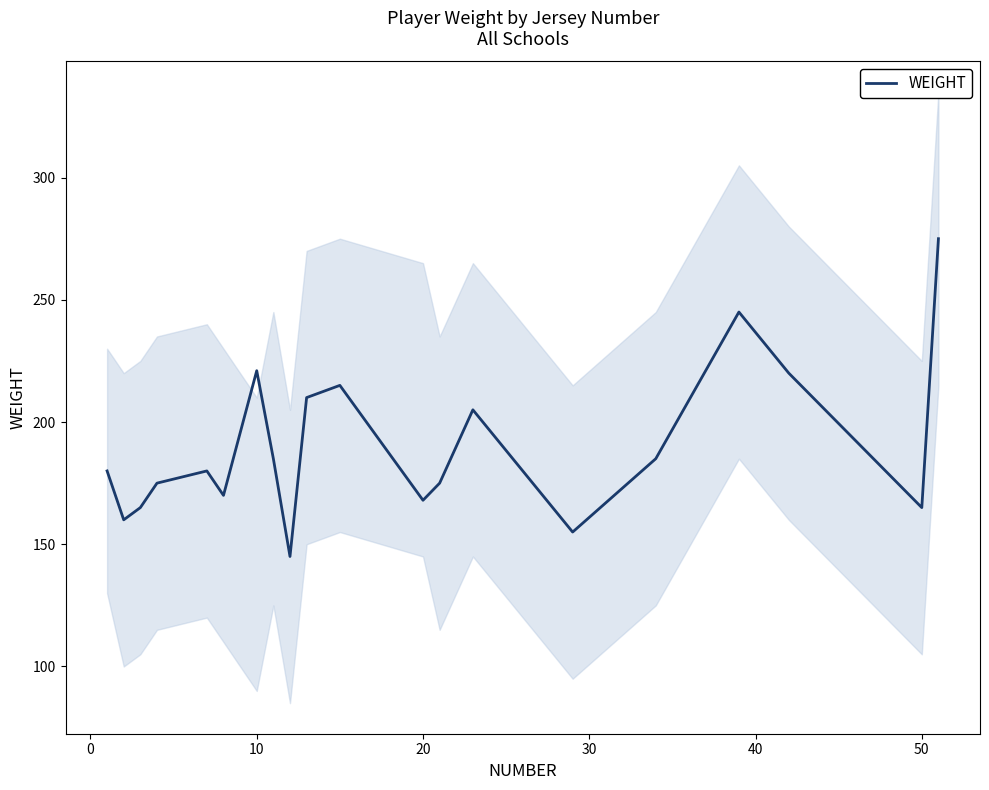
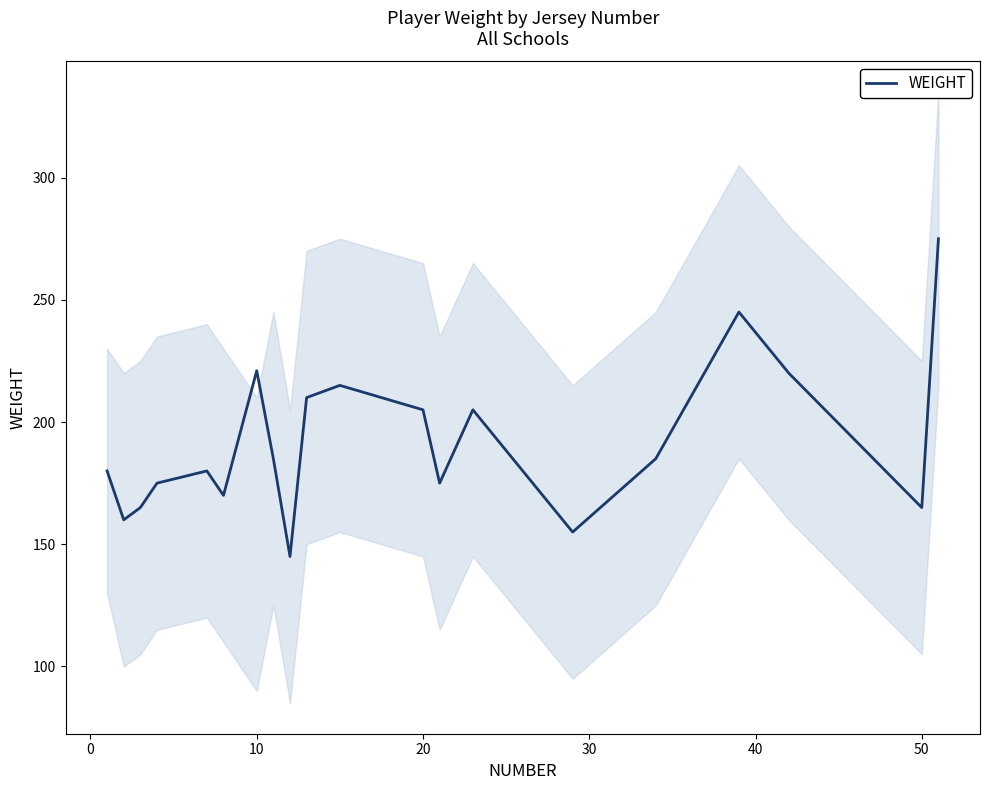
WEIGHT, 20: 168 -> 205
